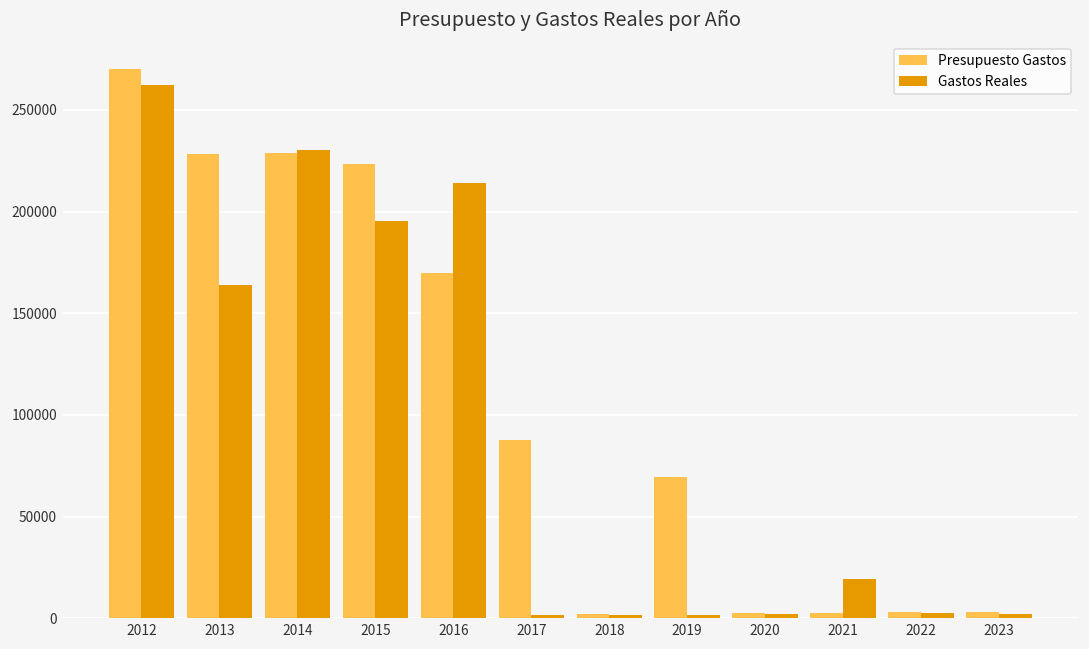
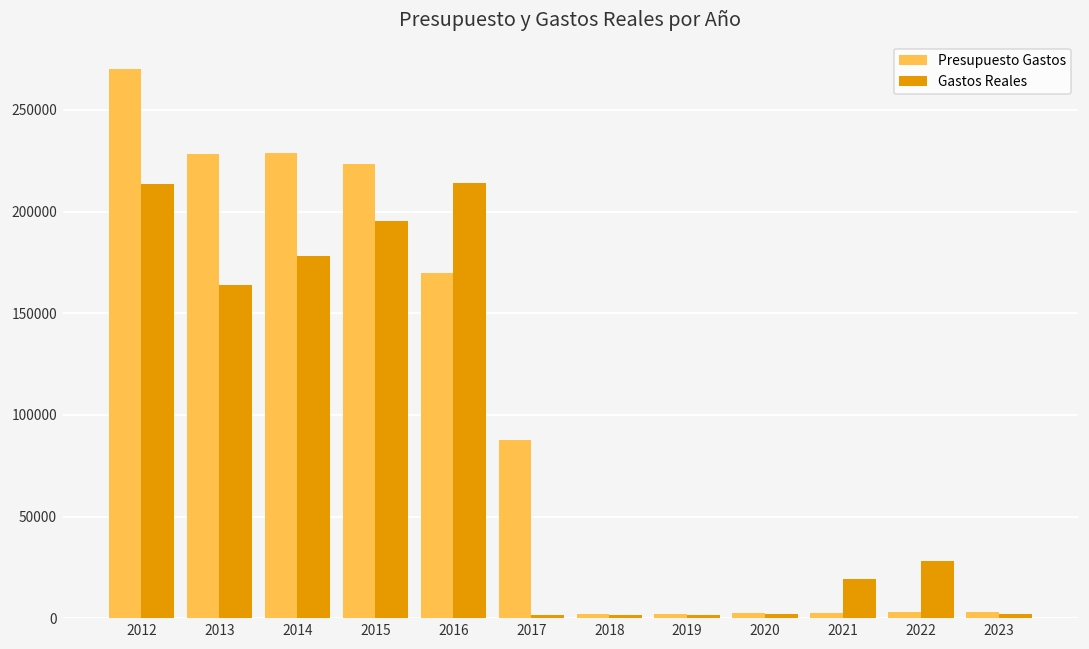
Gastos Reales, 2012: 262000 -> 213000
Gastos Reales, 2014: 230000 -> 178000
Presupuesto Gastos, 2019: 69000 -> 2000
Gastos Reales, 2022: 3000 -> 28000
